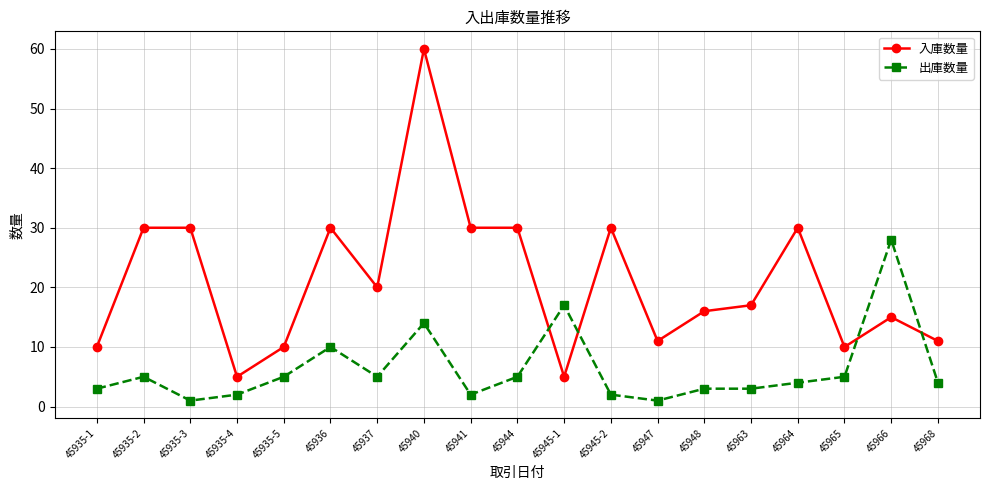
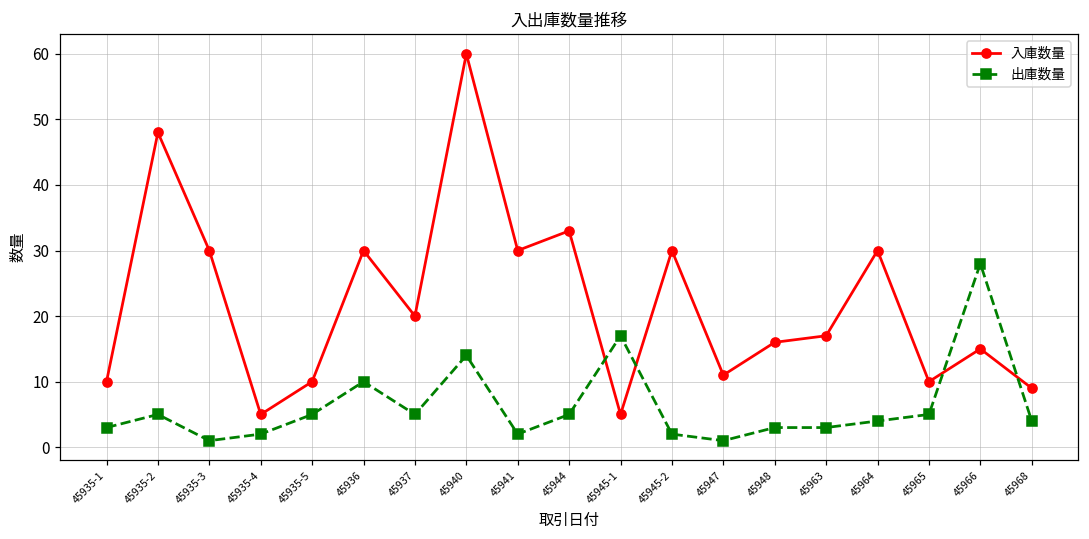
入庫数量, 45935-2: 30 -> 48
入庫数量, 45944: 30 -> 33
入庫数量, 45968: 11 -> 9
